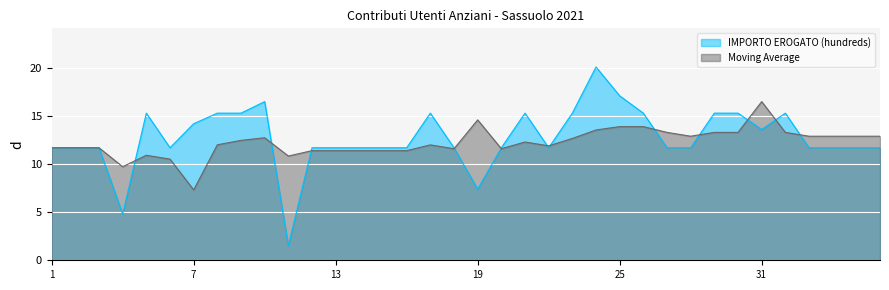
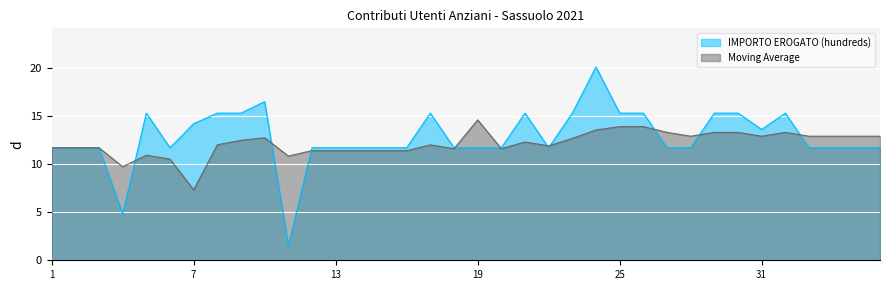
IMPORTO EROGATO (hundreds), 19: 7 -> 12
IMPORTO EROGATO (hundreds), 25: 17 -> 15
Moving Average, 31: 17 -> 13
